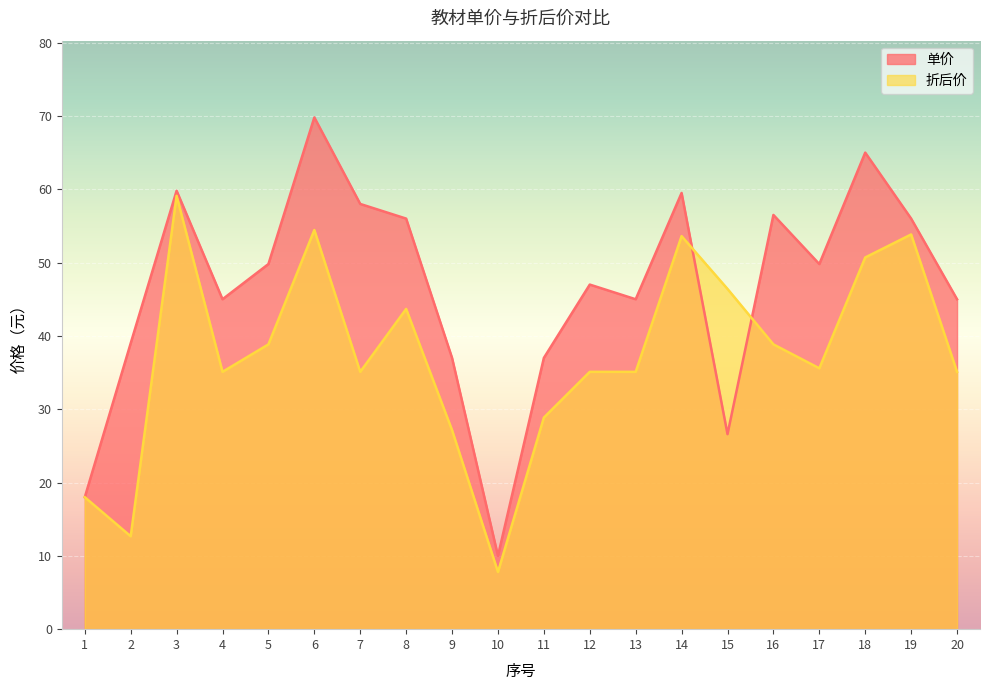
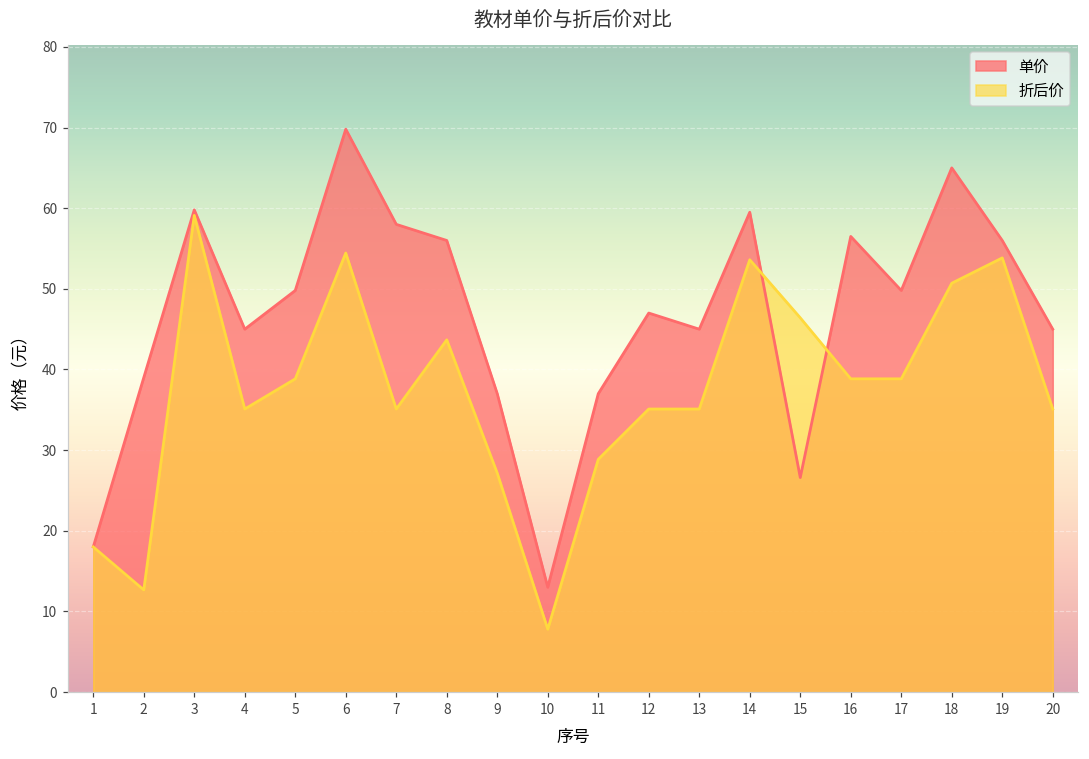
单价, 10: 10 -> 13
折后价, 17: 36 -> 39
